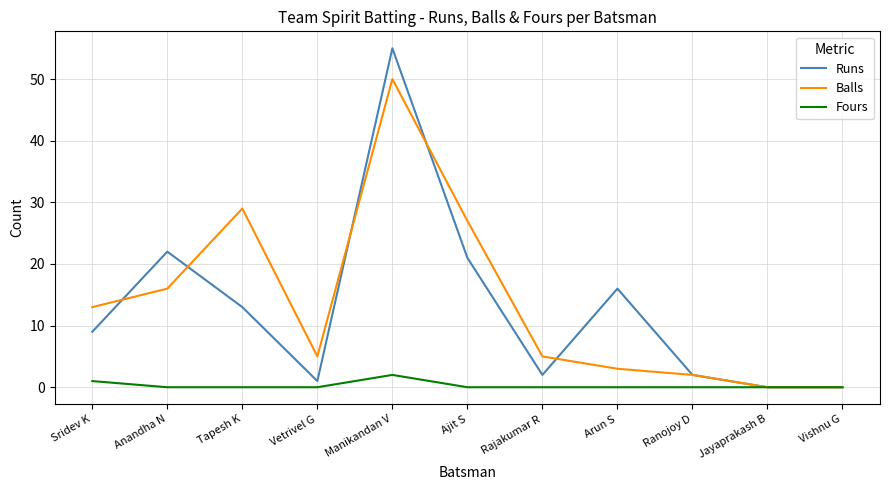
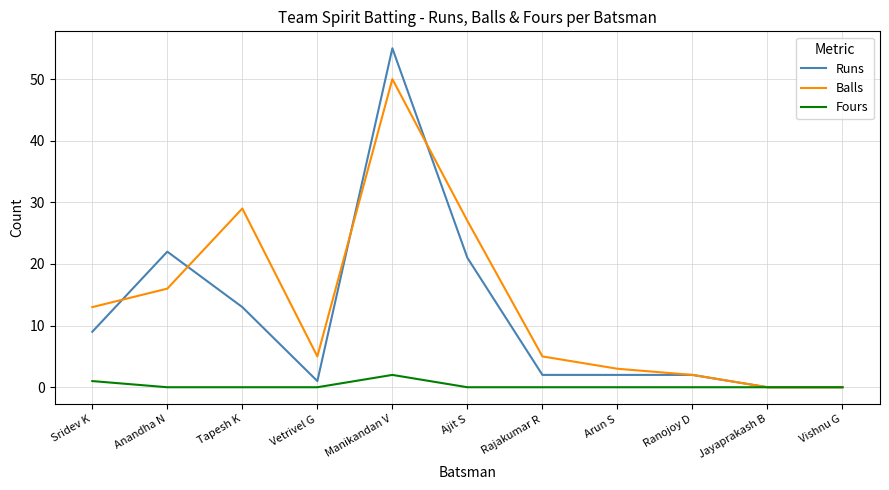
Runs, Arun S: 16 -> 2
